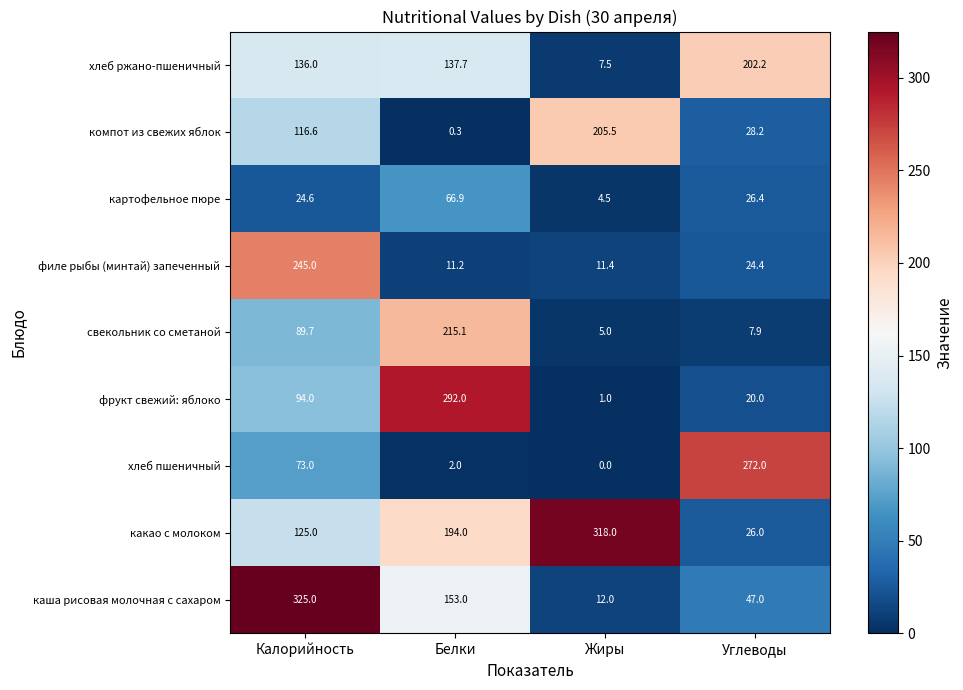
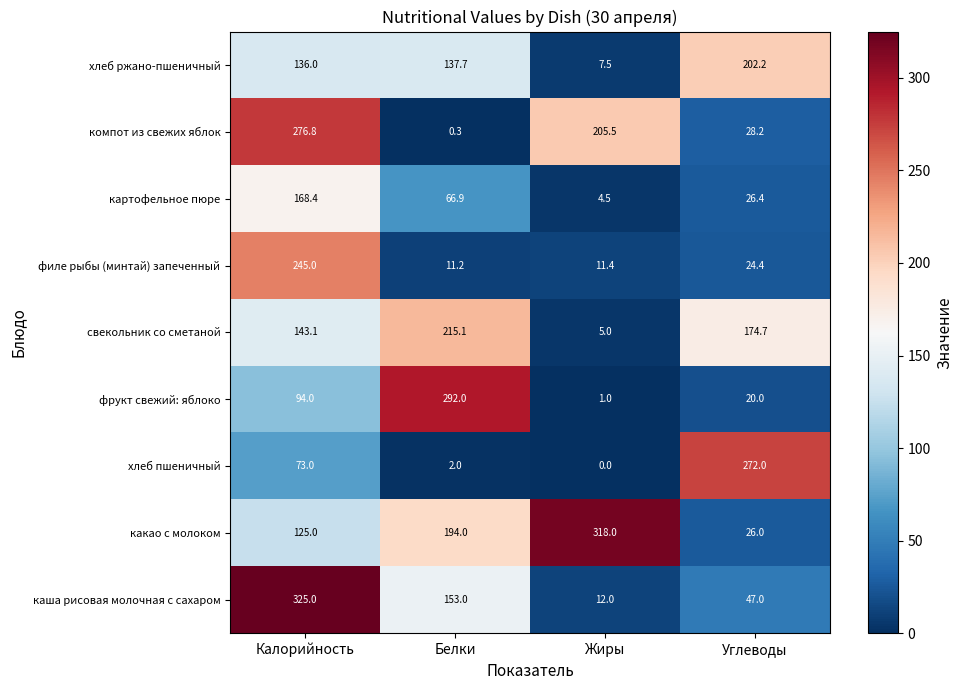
компот из свежих яблок, Калорийность: 116.6 -> 276.8
картофельное пюре, Калорийность: 24.6 -> 168.4
свекольник со сметаной, Калорийность: 89.7 -> 143.1
свекольник со сметаной, Углеводы: 7.9 -> 174.7
